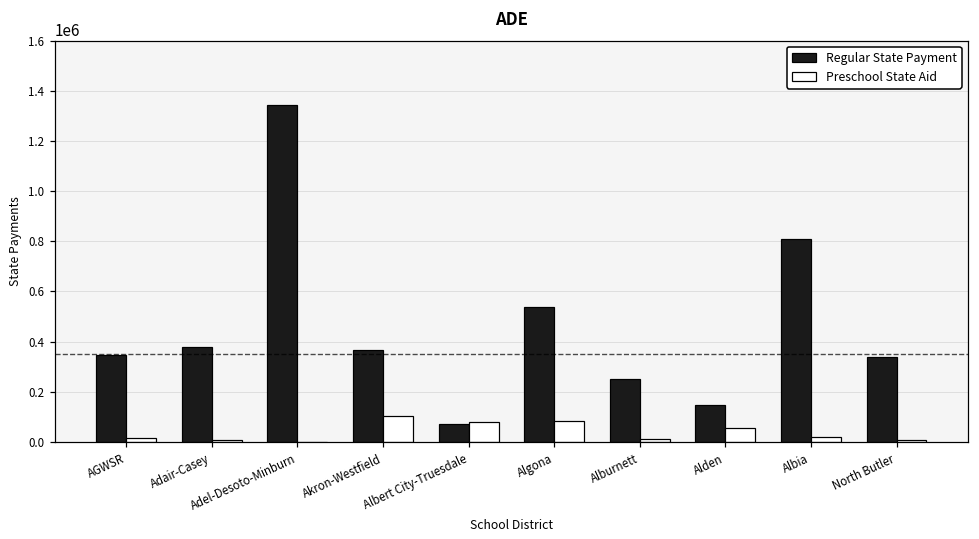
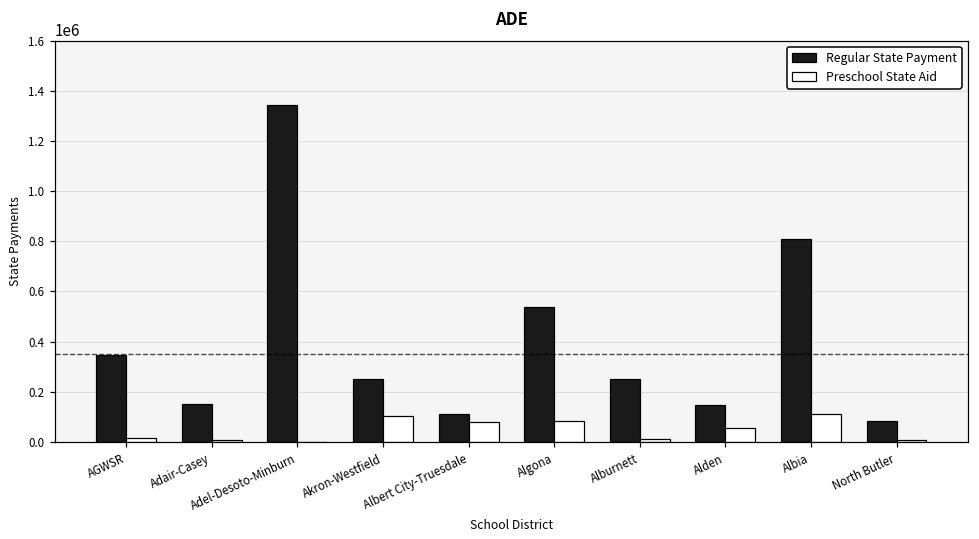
Regular State Payment, Adair-Casey: 380000 -> 150000
Regular State Payment, Akron-Westfield: 370000 -> 250000
Regular State Payment, Albert City-Truesdale: 70000 -> 110000
Preschool State Aid, Albia: 20000 -> 110000
Regular State Payment, North Butler: 340000 -> 80000
